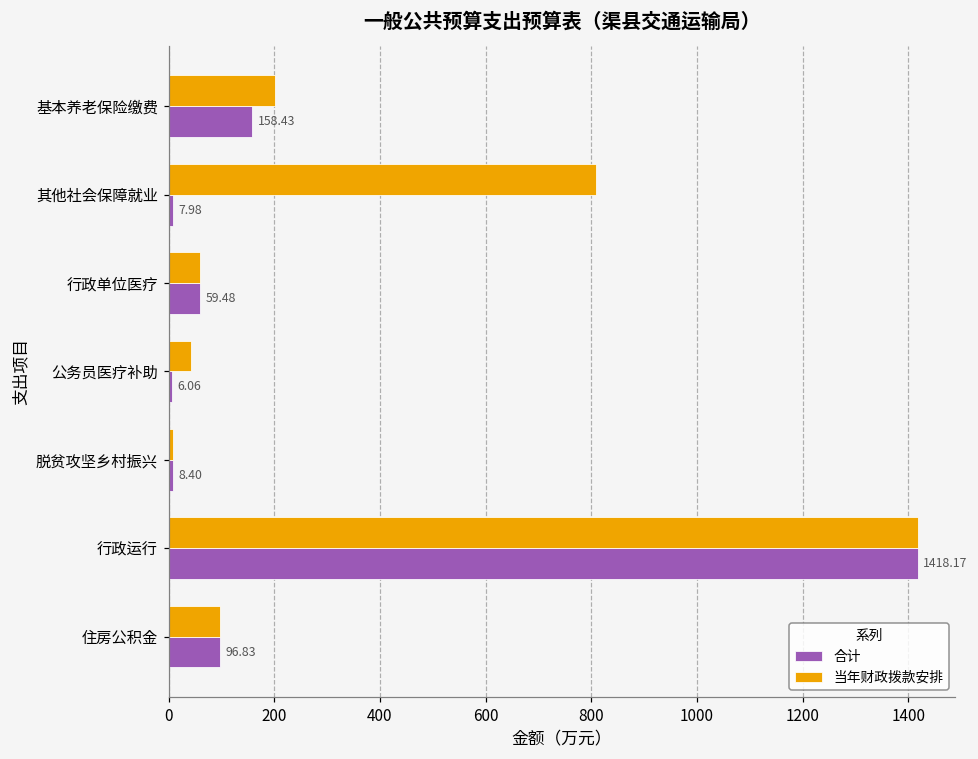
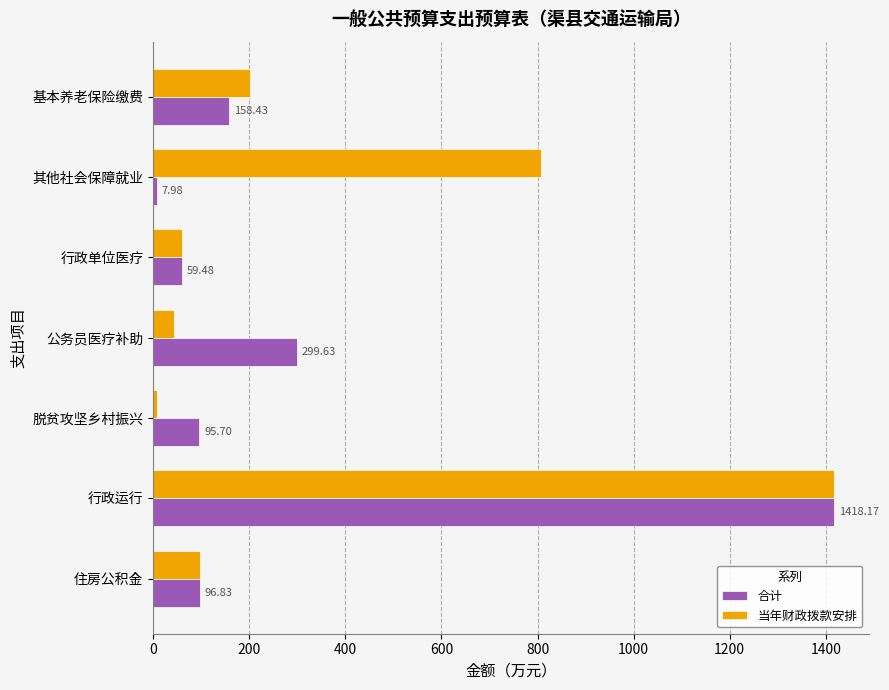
合计, 公务员医疗补助: 6.06 -> 299.63
合计, 脱贫攻坚乡村振兴: 8.40 -> 95.70
